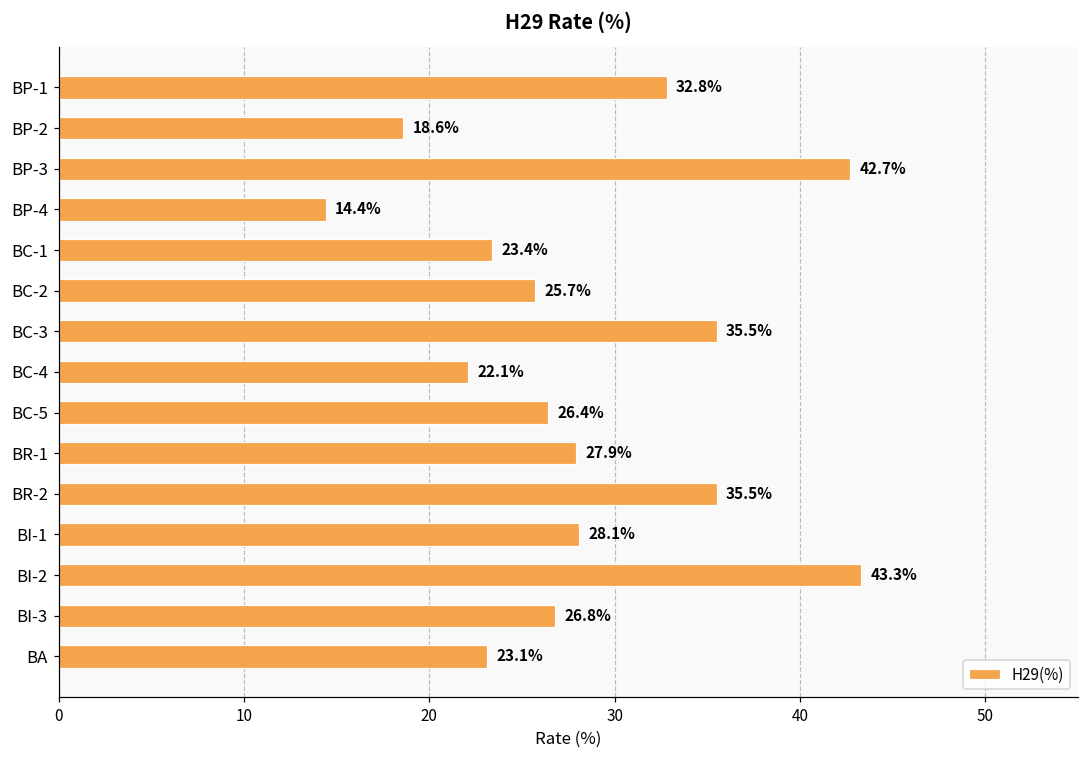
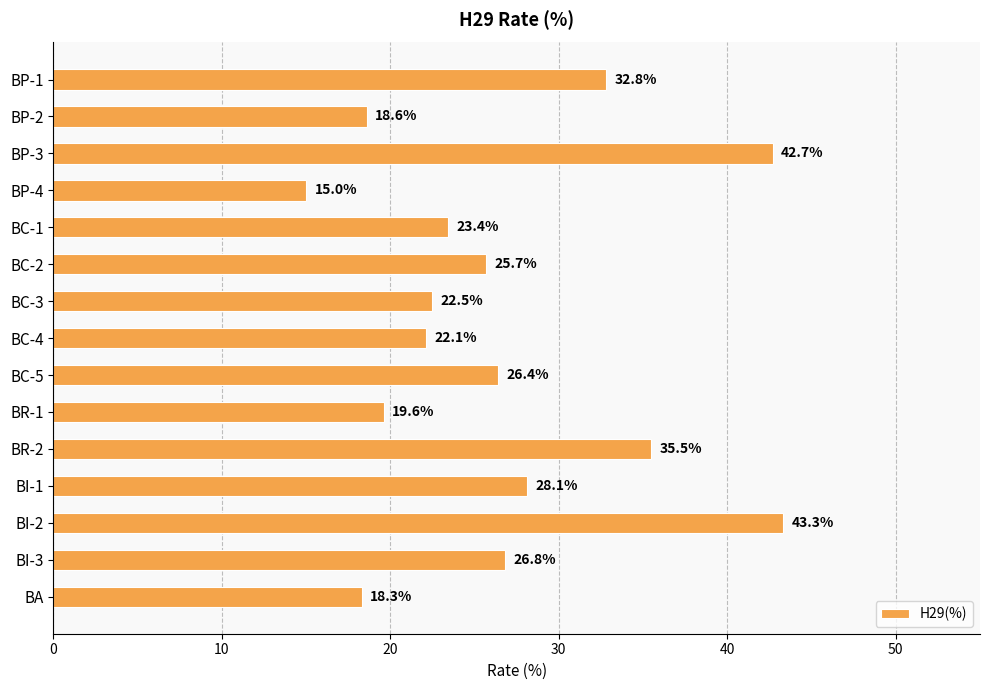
BP-4: 14.4% -> 15.0%
BC-3: 35.5% -> 22.5%
BR-1: 27.9% -> 19.6%
BA: 23.1% -> 18.3%
